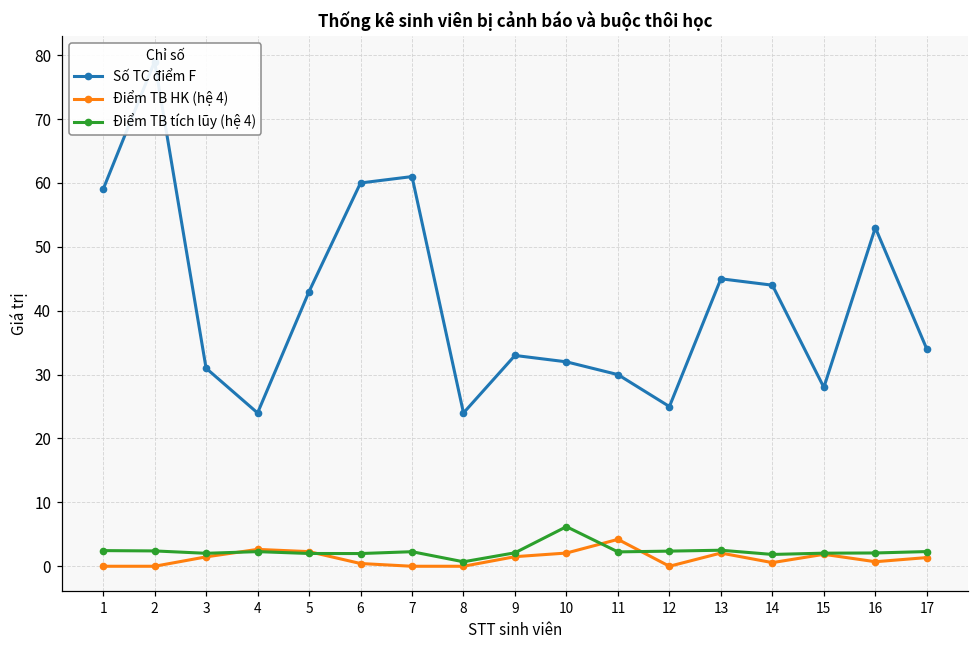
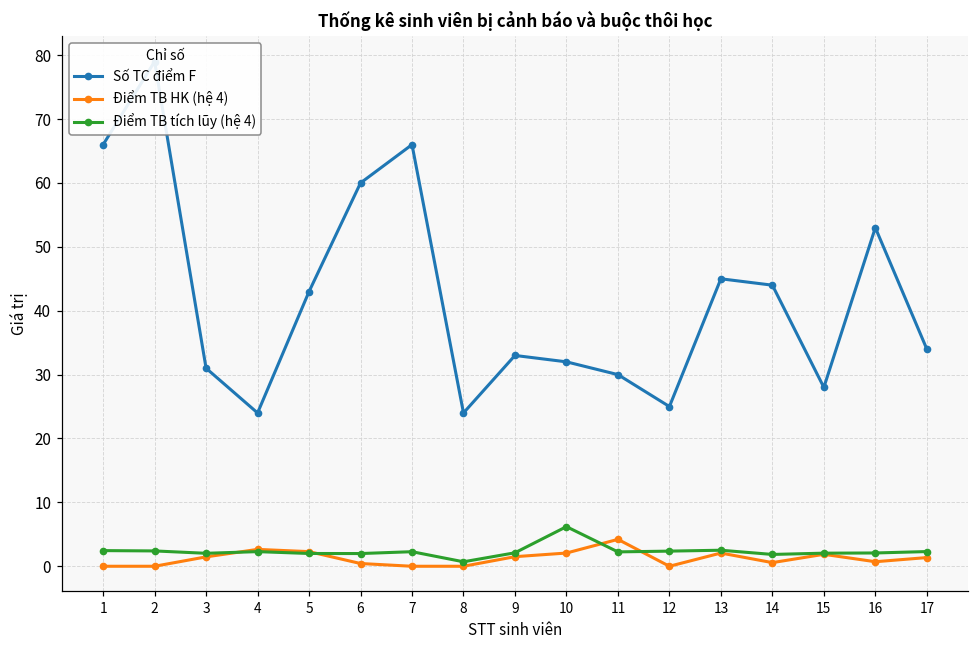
Số TC điểm F, 1: 59 -> 66
Số TC điểm F, 7: 61 -> 66
